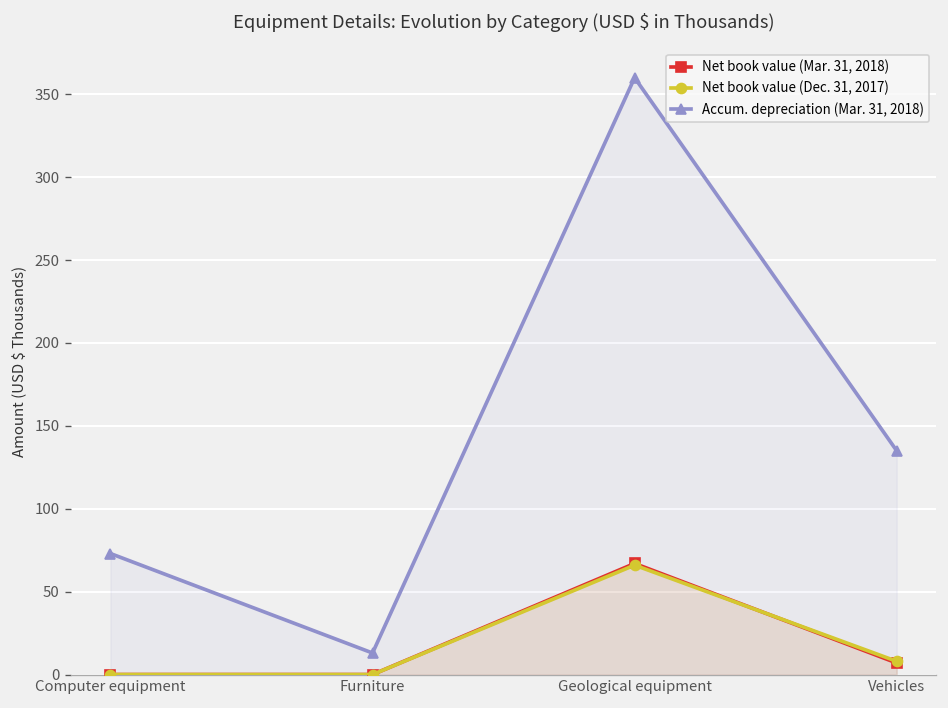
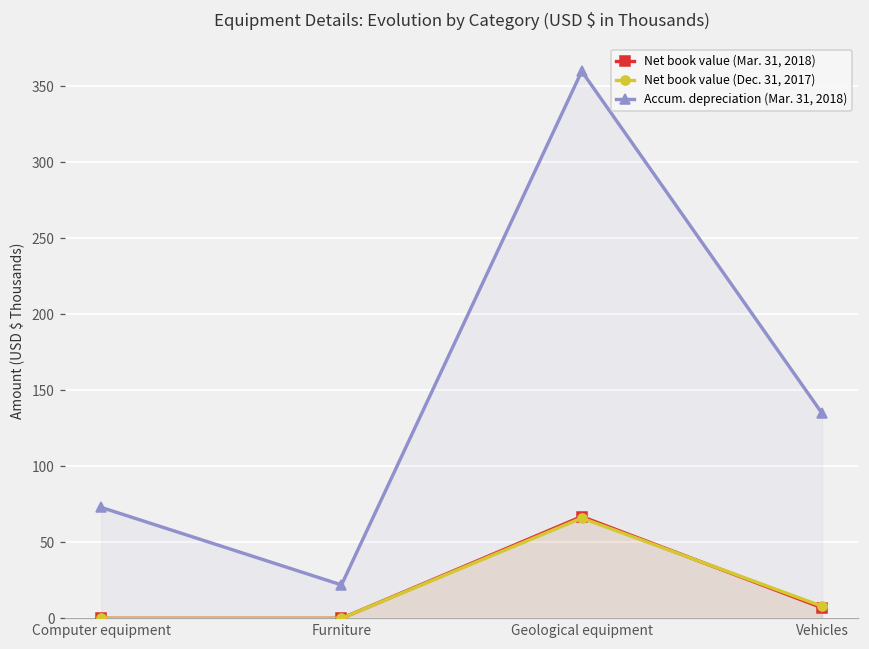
Accum. depreciation (Mar. 31, 2018), Furniture: 13 -> 22
